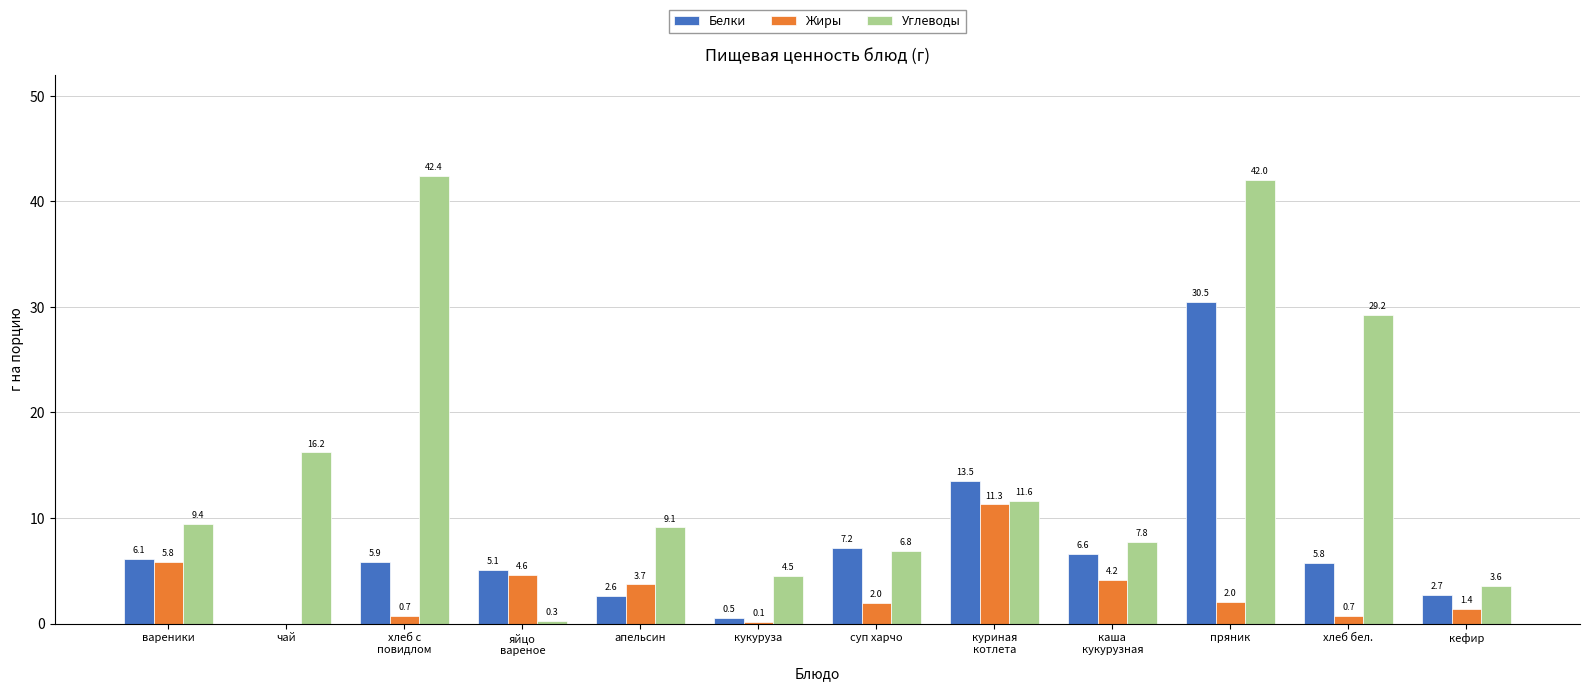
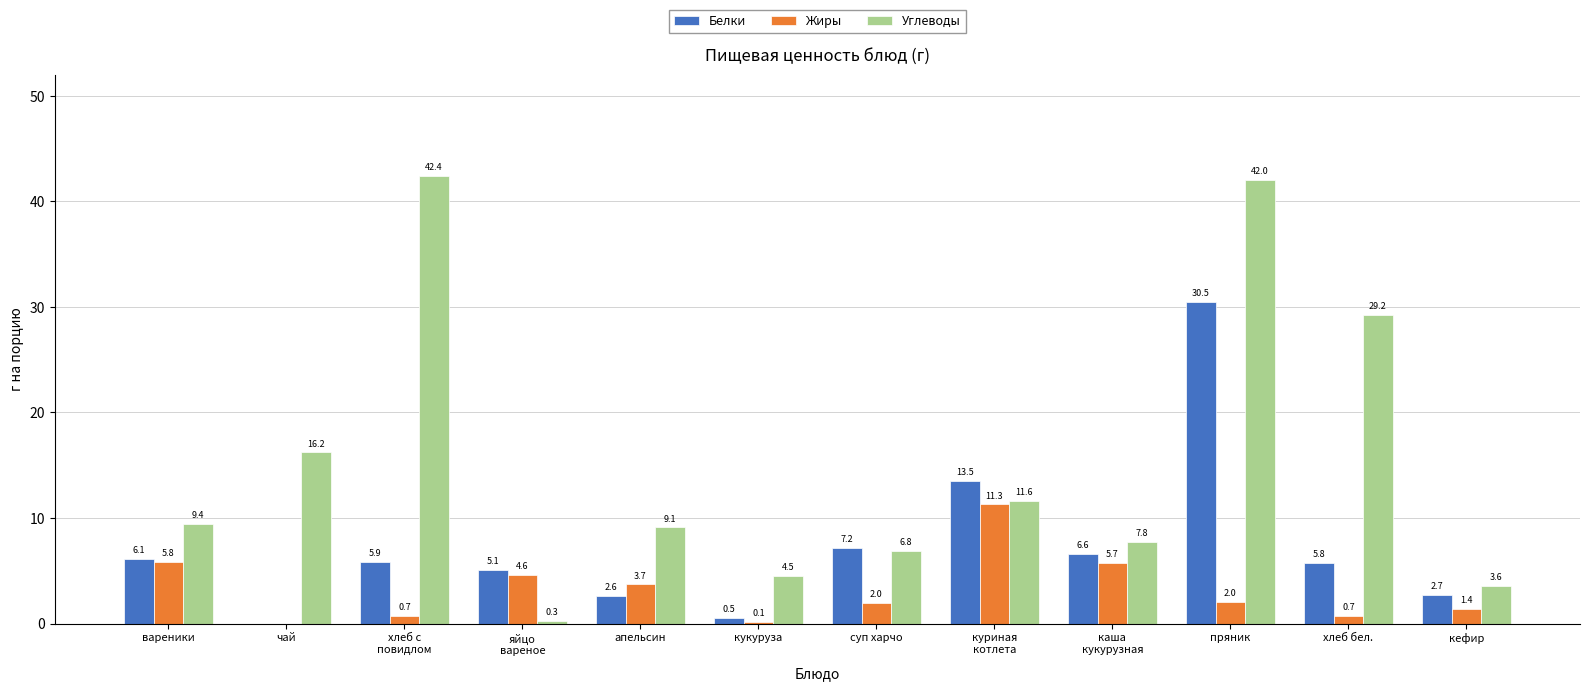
Жиры, каша кукурузная: 4.2 -> 5.7
